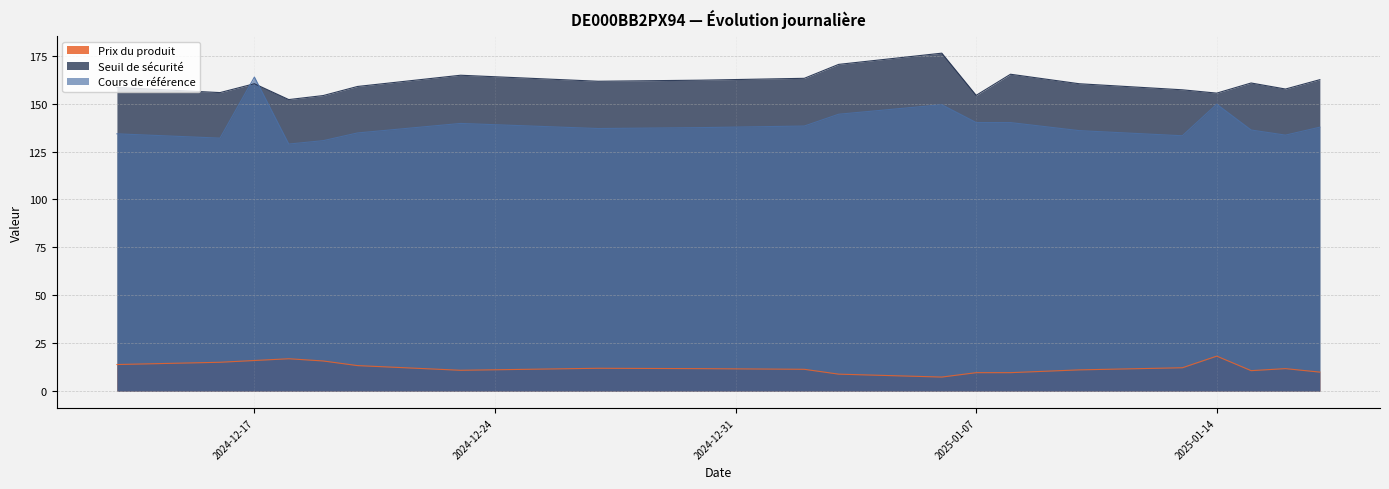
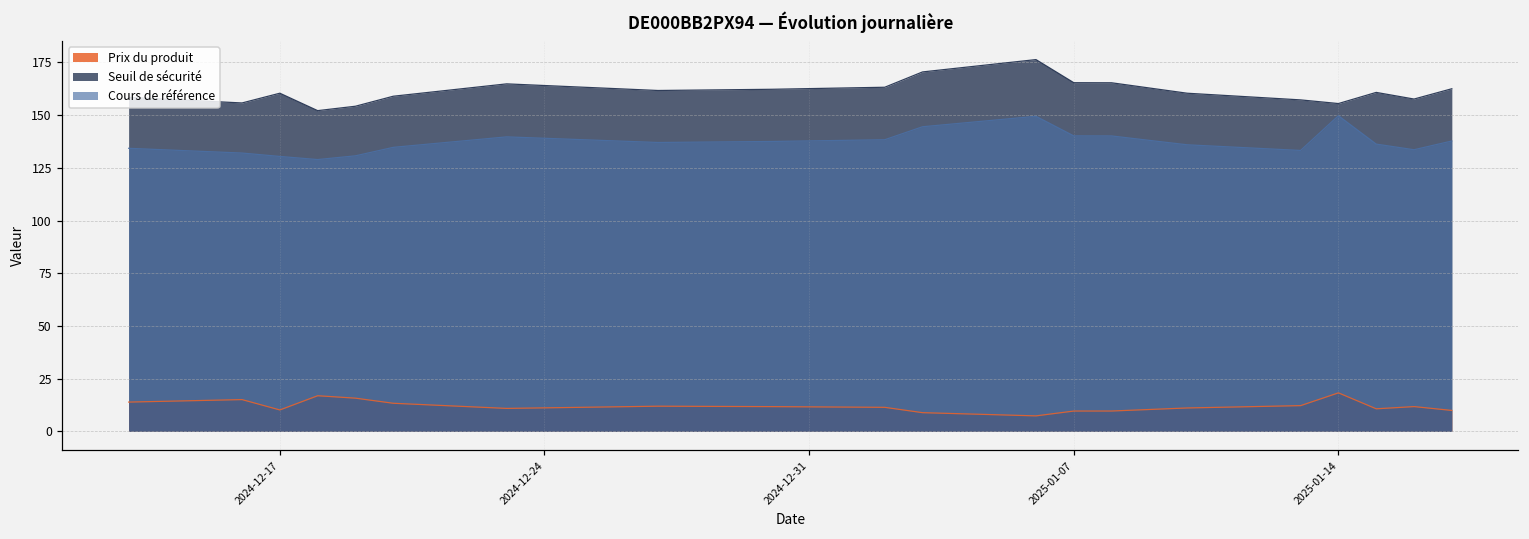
Prix du produit, 2024-12-17: 16 -> 10
Cours de référence, 2024-12-17: 164 -> 130
Seuil de sécurité, 2025-01-07: 154 -> 165
